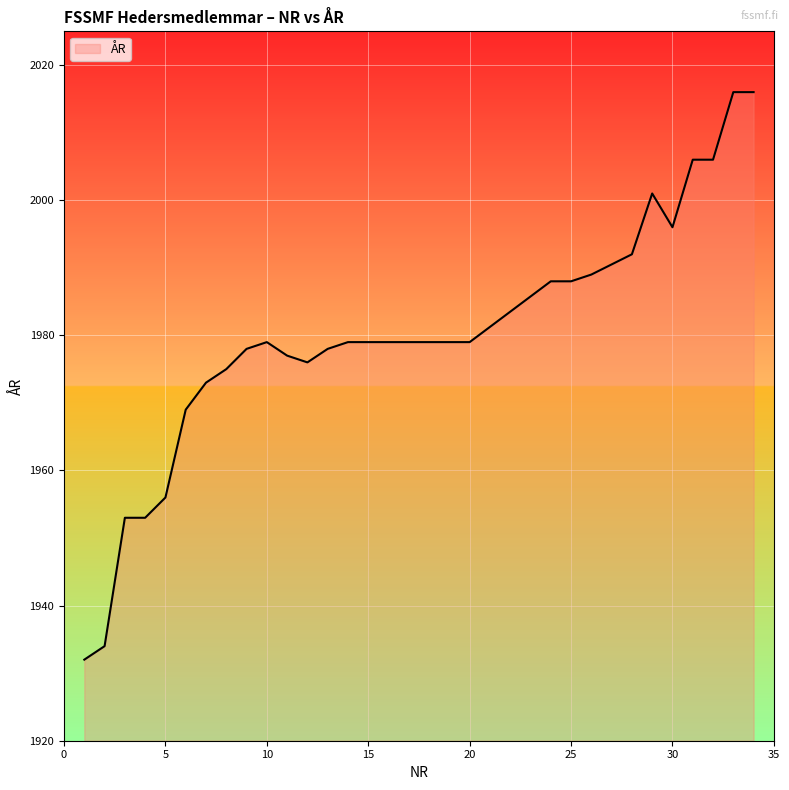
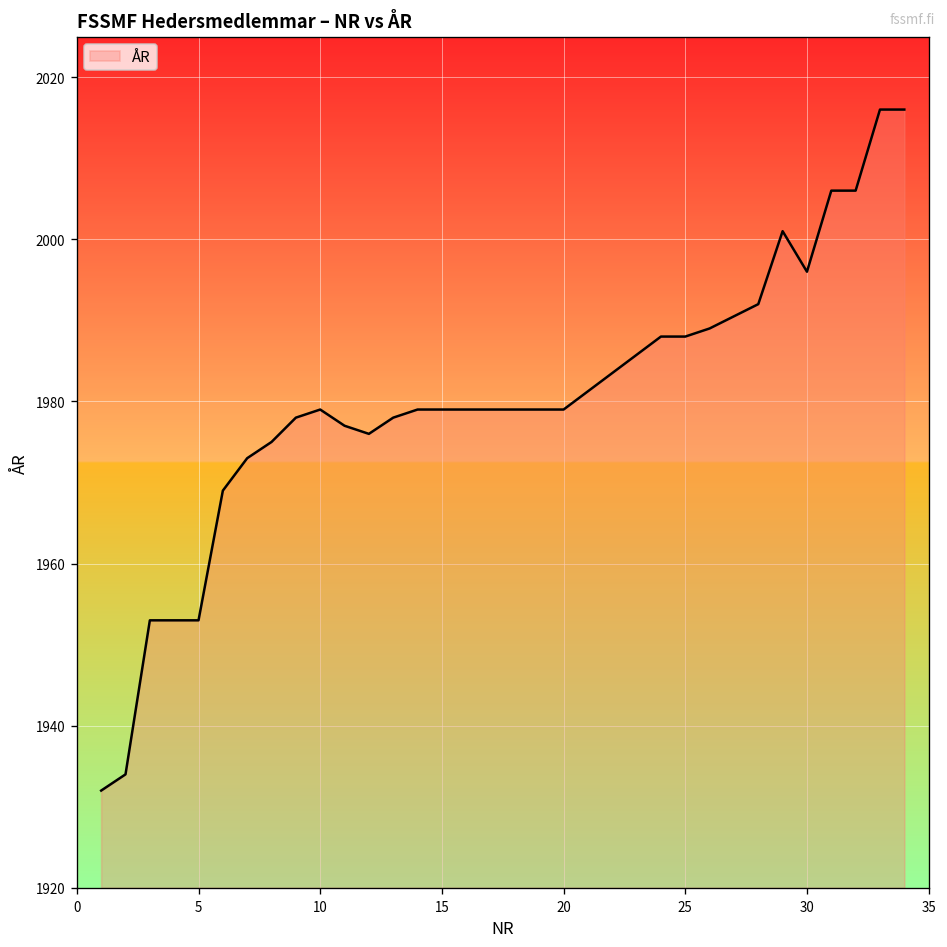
5: 1956 -> 1953
